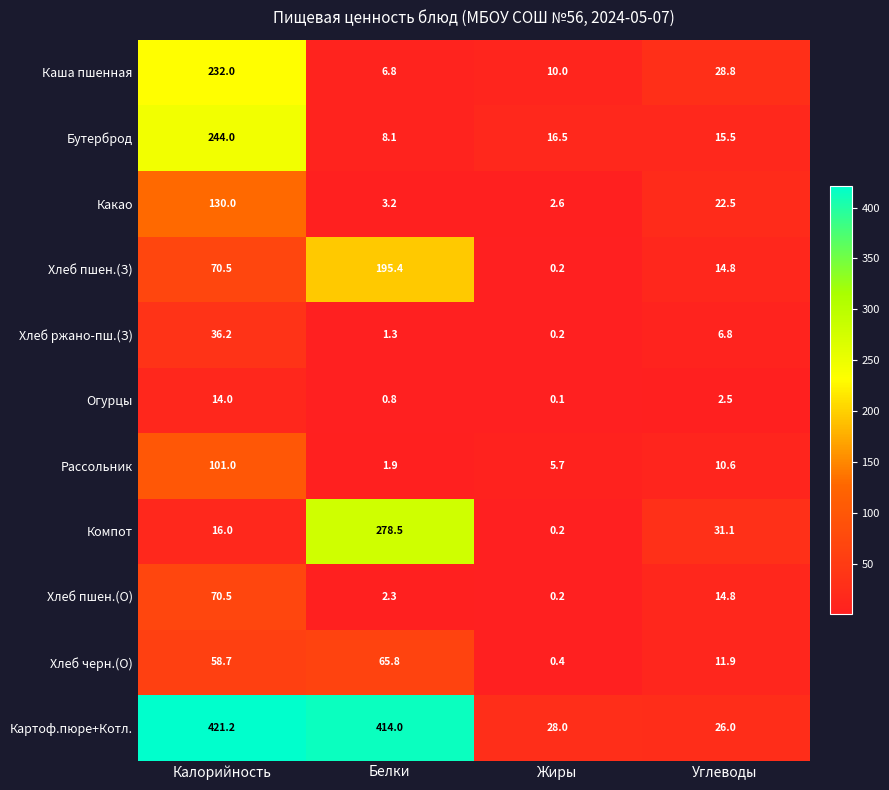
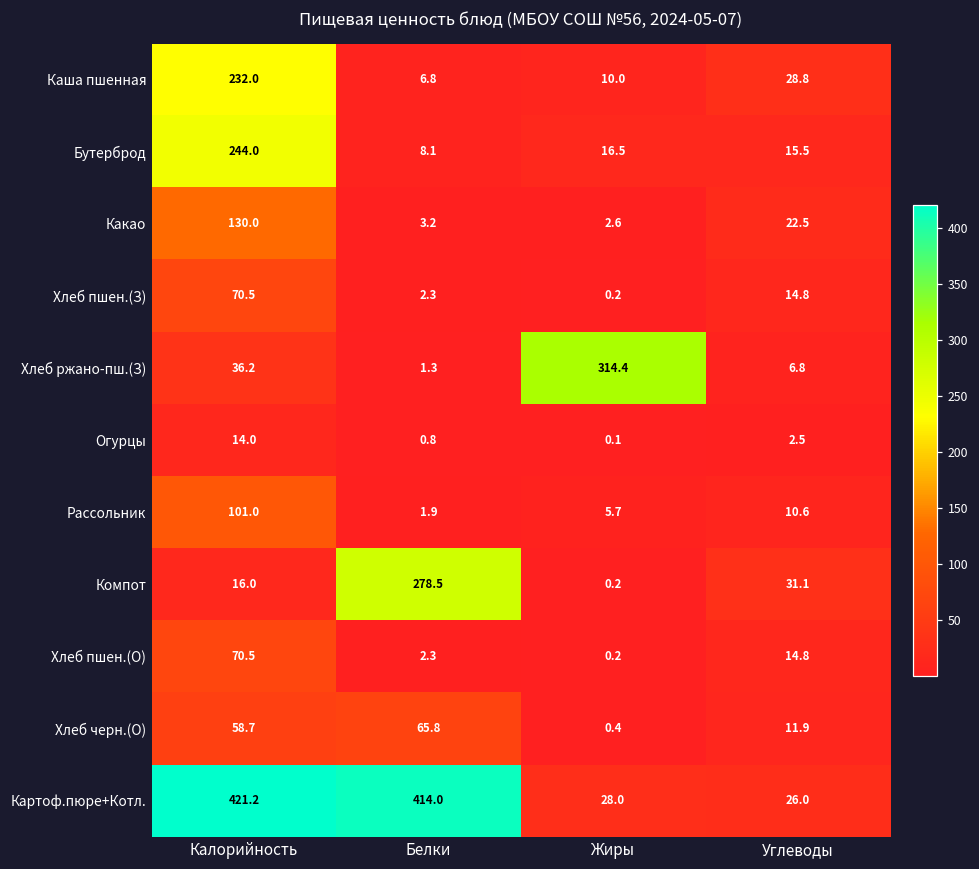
Хлеб пшен.(З), Белки: 195.4 -> 2.3
Хлеб ржано-пш.(З), Жиры: 0.2 -> 314.4
